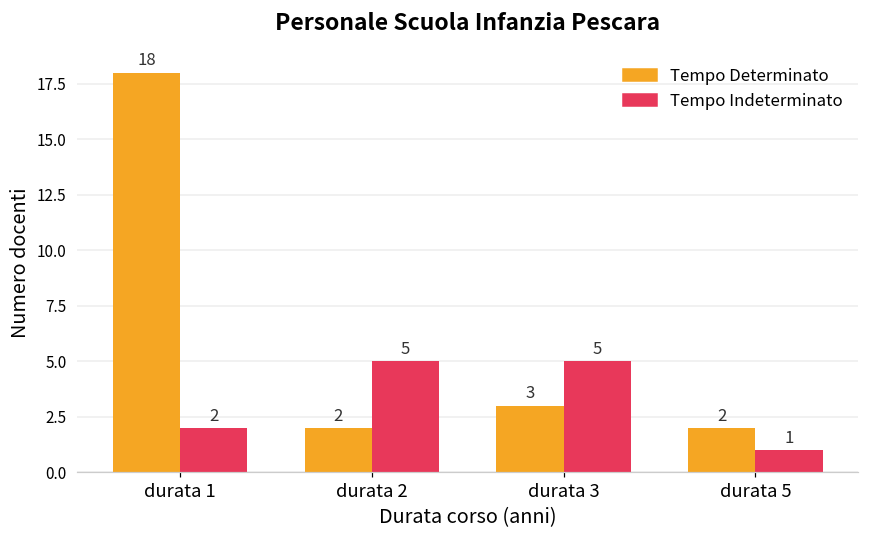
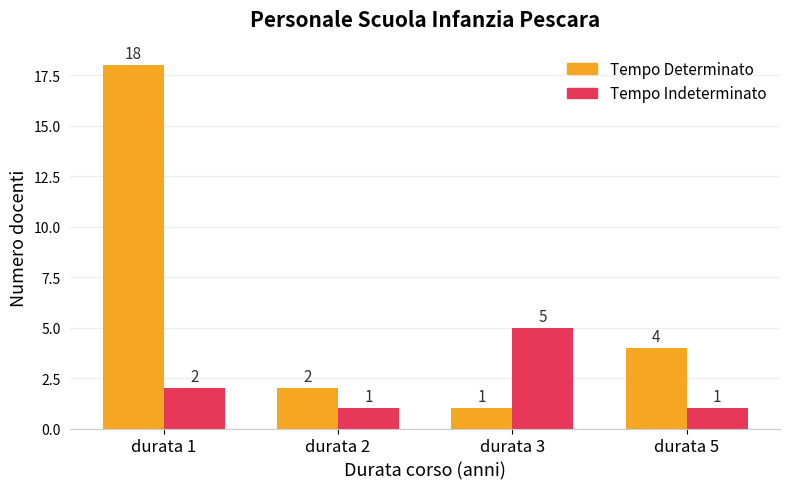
Tempo Indeterminato, durata 2: 5 -> 1
Tempo Determinato, durata 3: 3 -> 1
Tempo Determinato, durata 5: 2 -> 4
